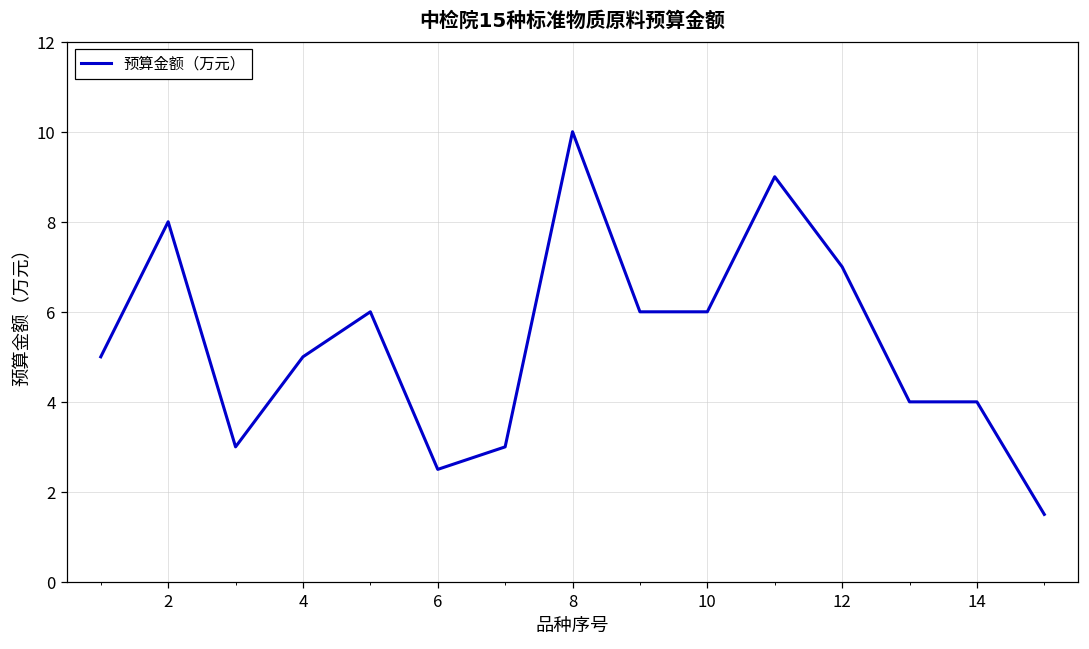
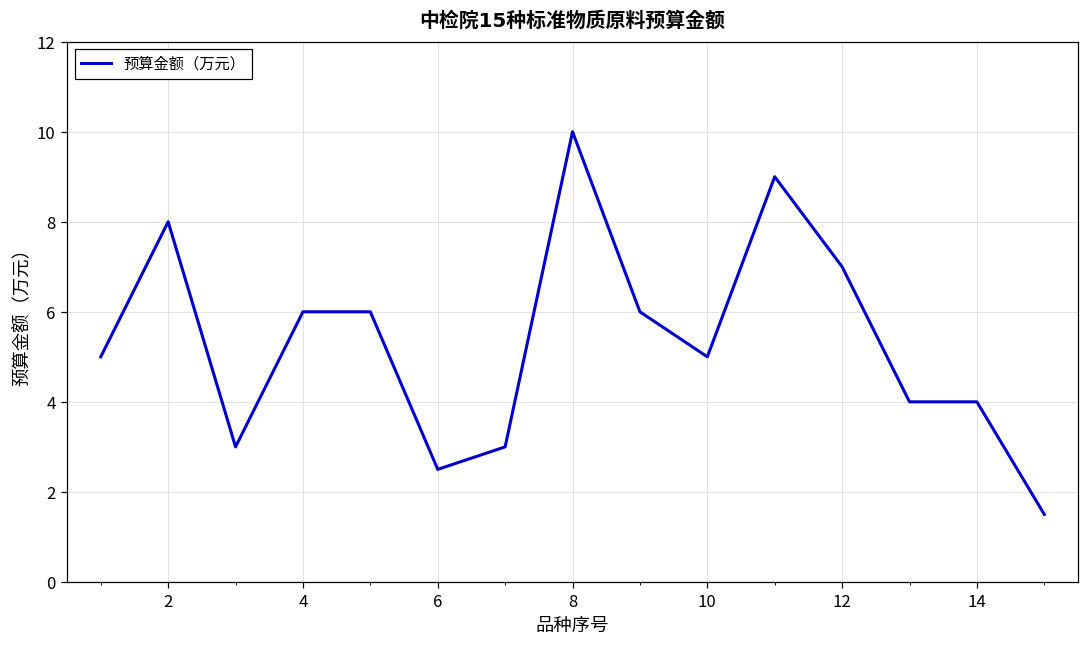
4: 5 -> 6
10: 6 -> 5
